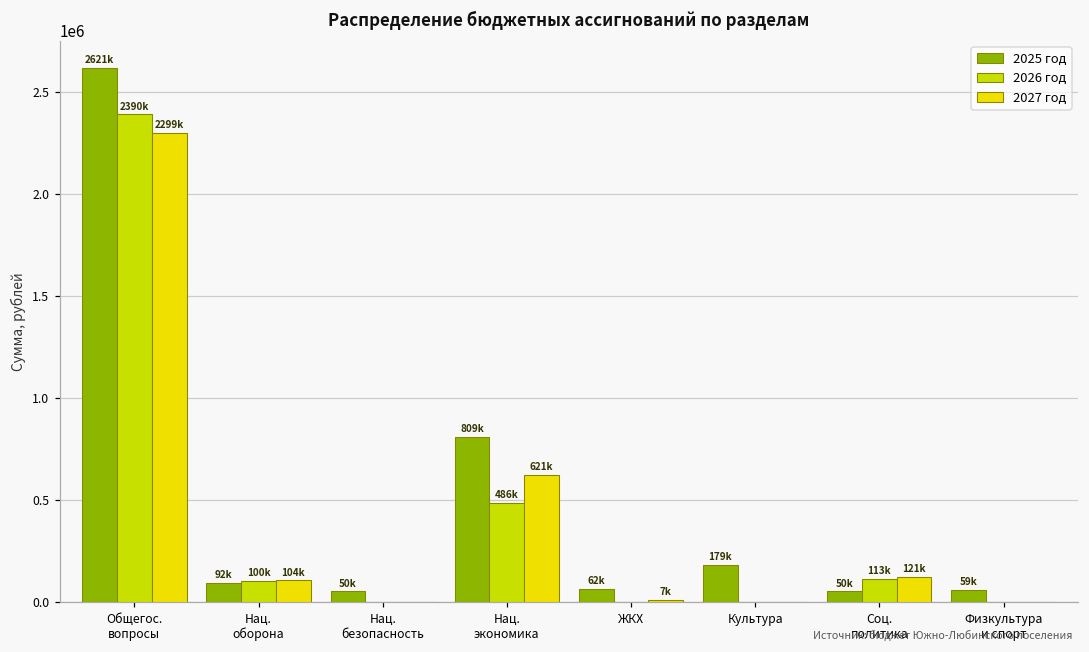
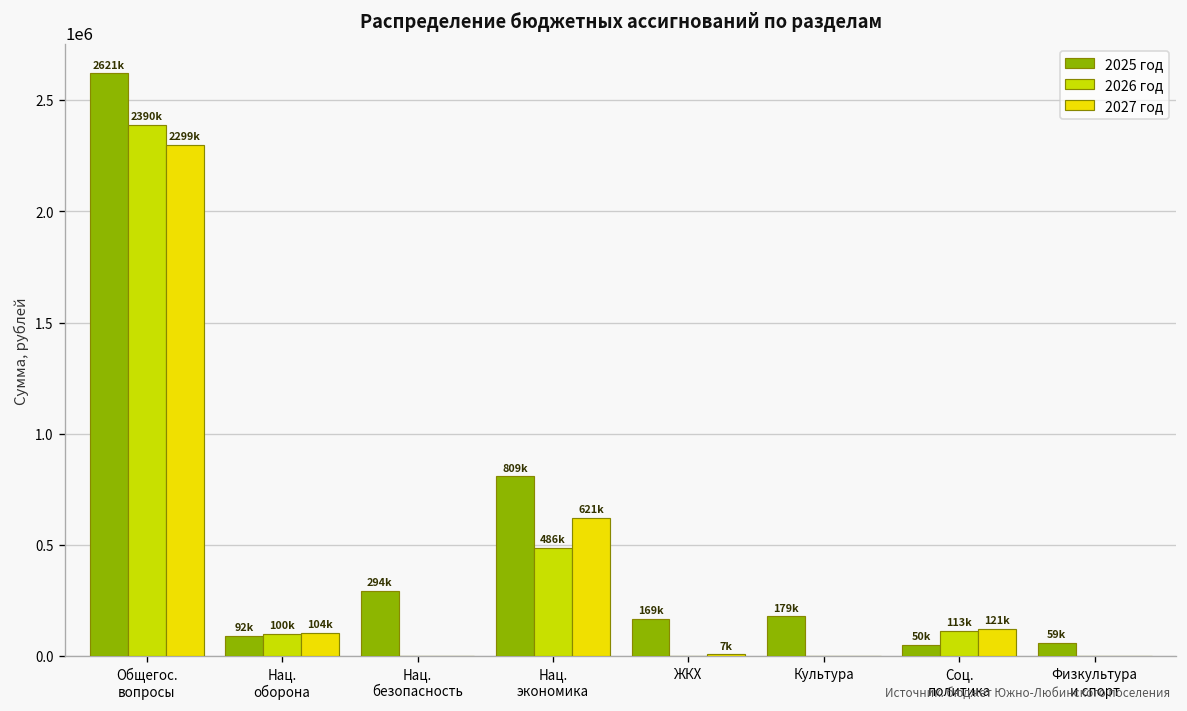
2025 год, Нац. безопасность: 50k -> 294k
2025 год, ЖКХ: 62k -> 169k
